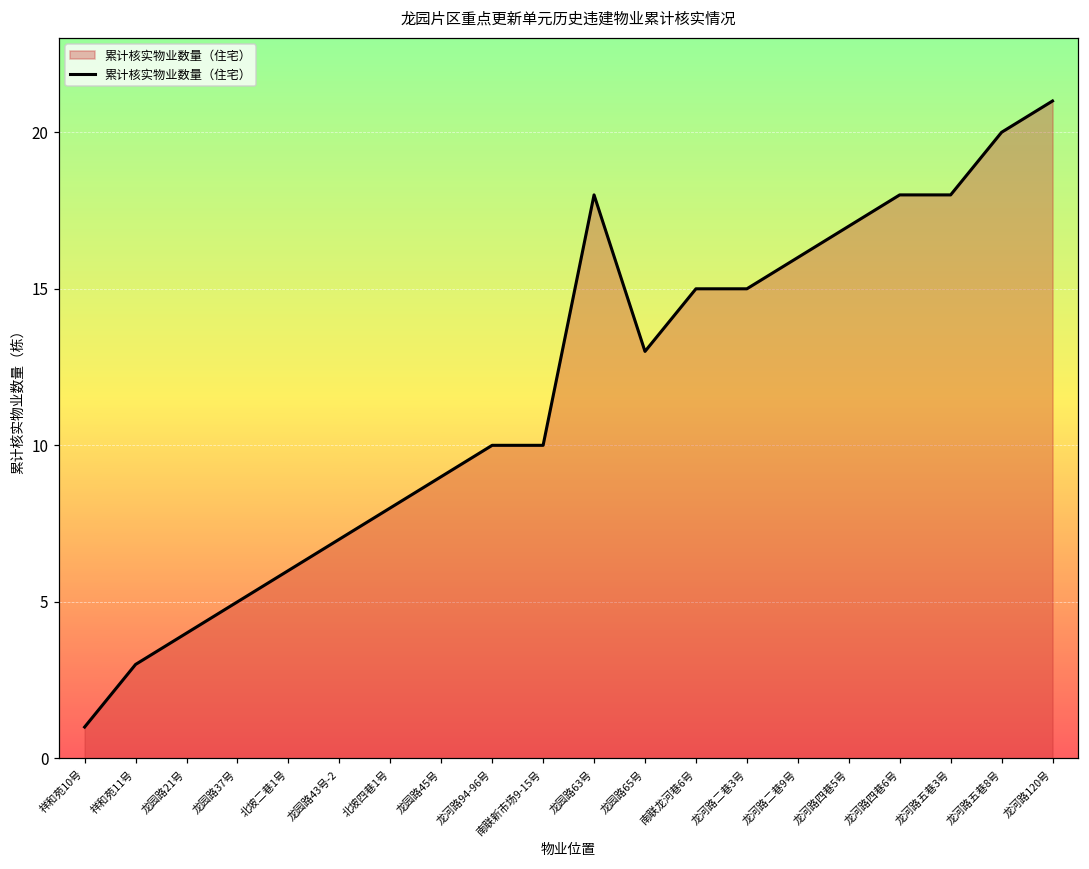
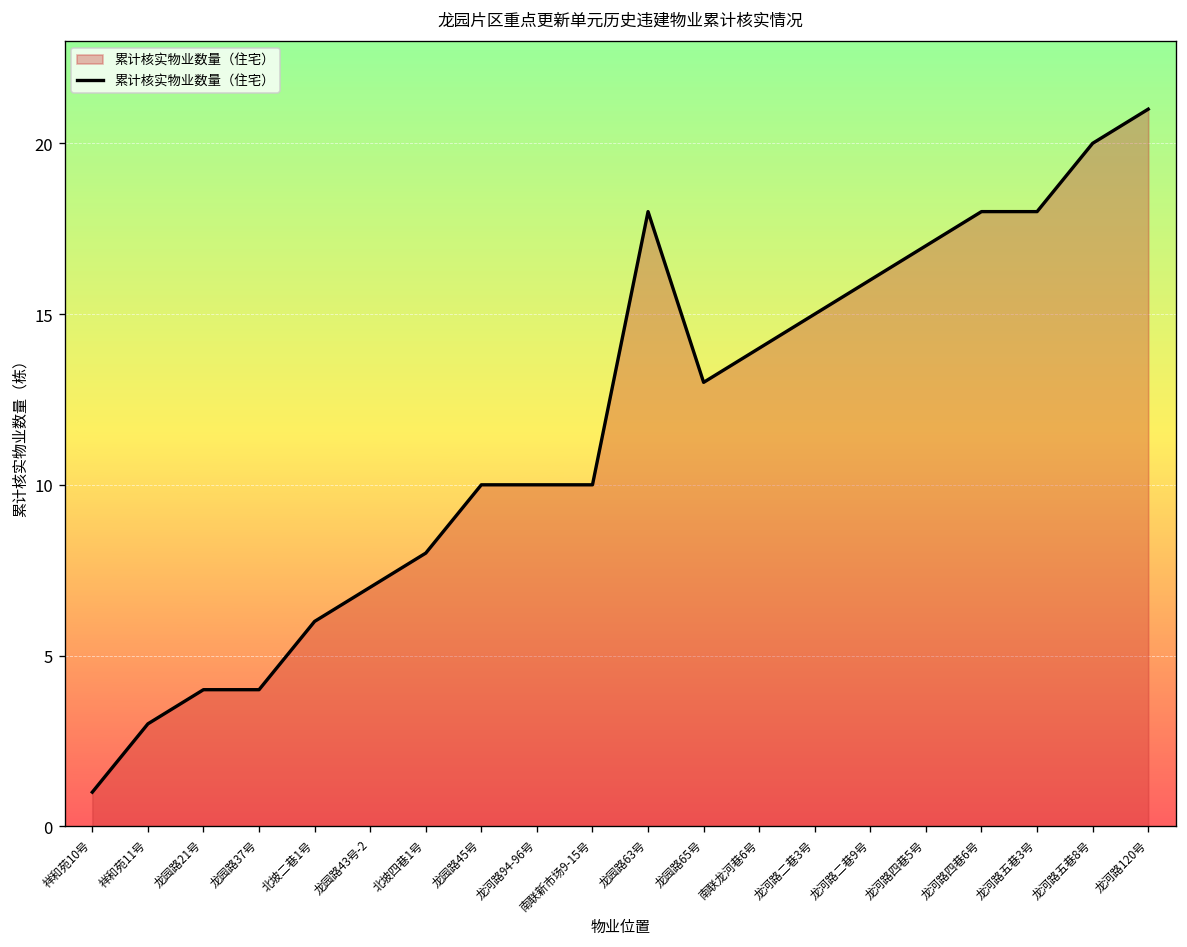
龙园路37号: 5 -> 4
龙园路45号: 9 -> 10
南联龙河巷6号: 15 -> 14
